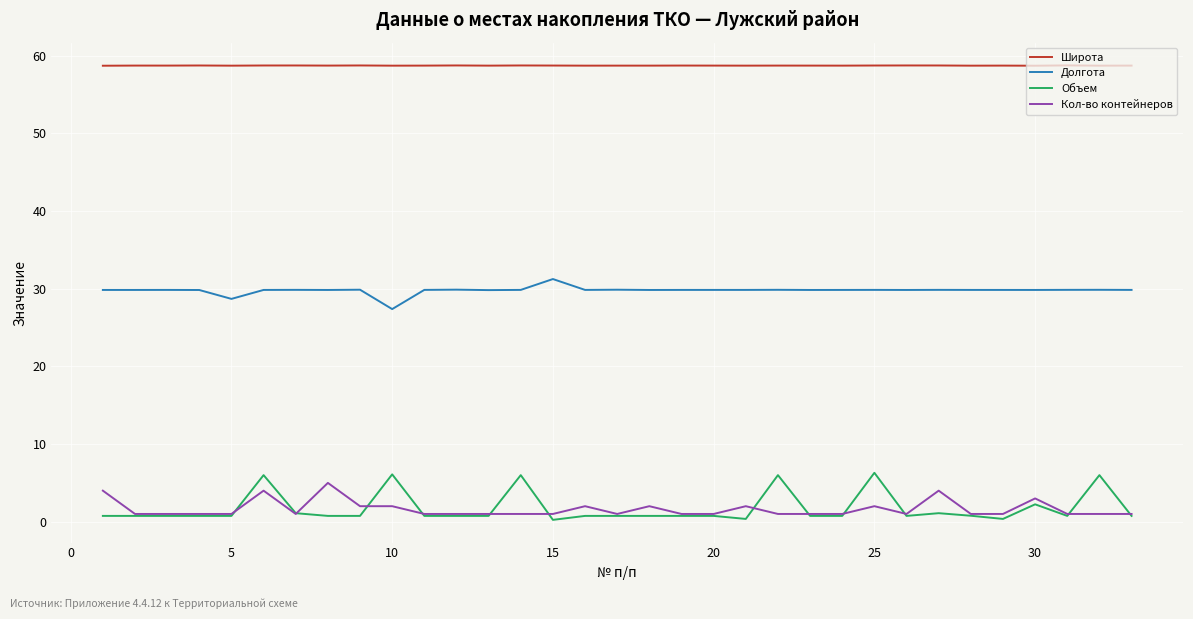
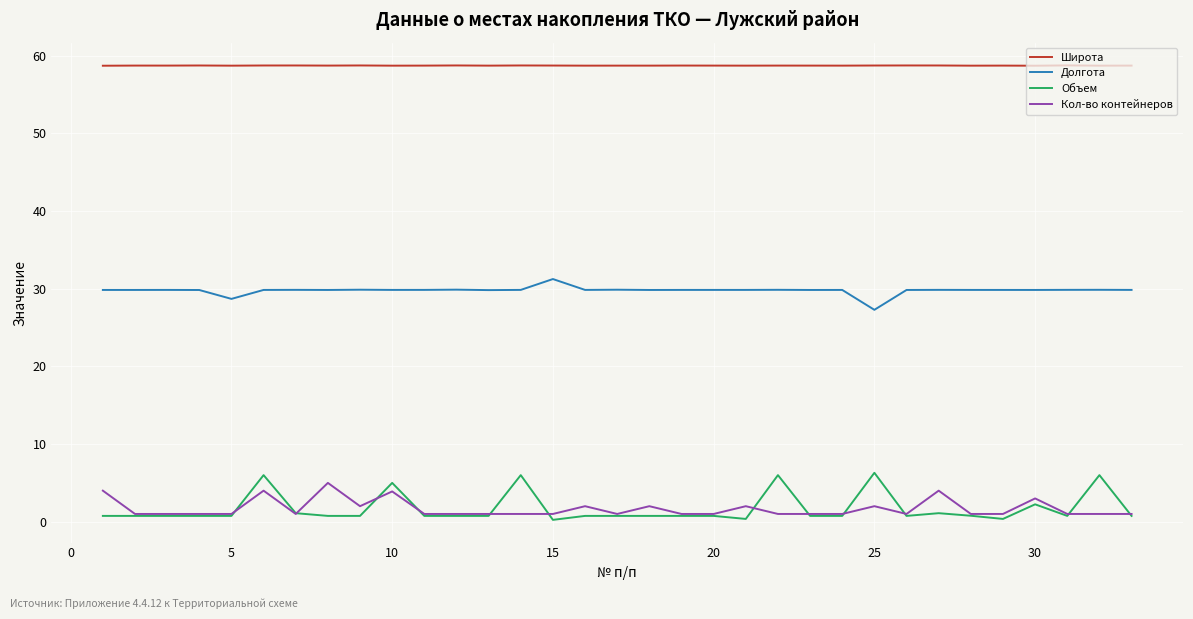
Долгота, 10: 27 -> 30
Объем, 10: 6 -> 5
Кол-во контейнеров, 10: 2 -> 4
Долгота, 25: 30 -> 27
